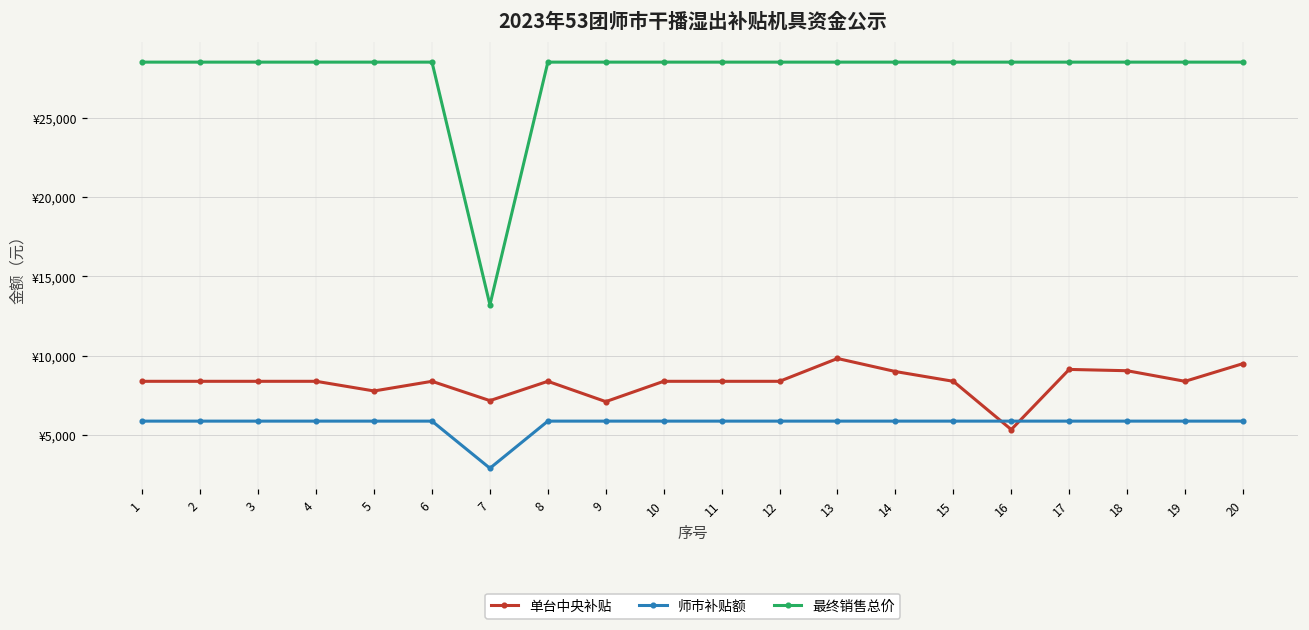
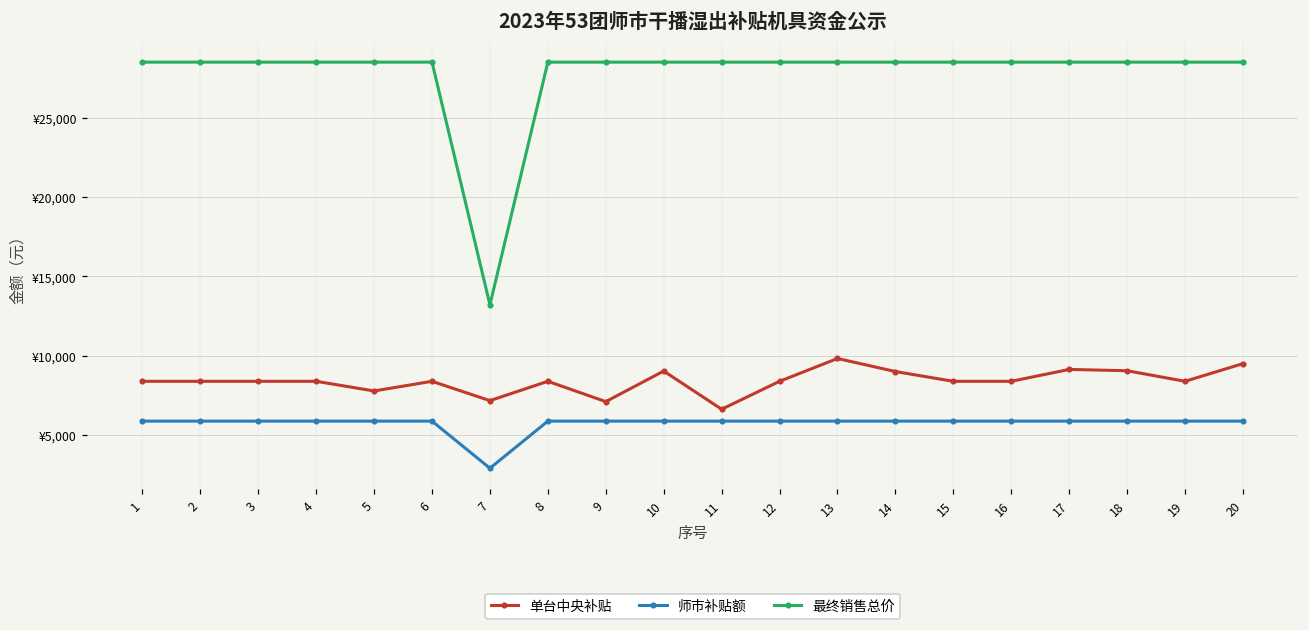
单台中央补贴, 10: ¥8,400 -> ¥9,000
单台中央补贴, 11: ¥8,400 -> ¥6,600
单台中央补贴, 16: ¥5,300 -> ¥8,400
